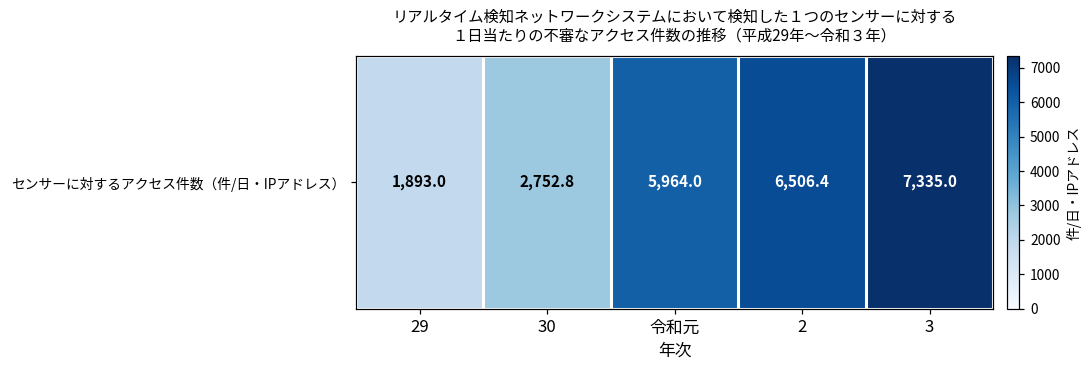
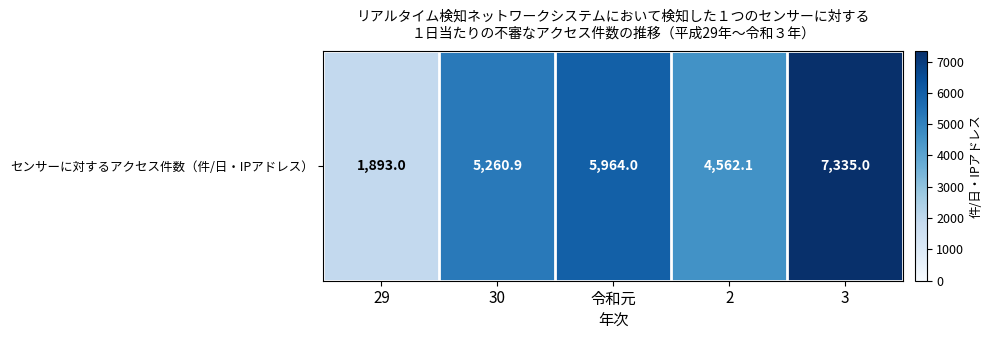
センサーに対するアクセス件数（件/日・IPアドレス）, 30: 2,752.8 -> 5,260.9
センサーに対するアクセス件数（件/日・IPアドレス）, 2: 6,506.4 -> 4,562.1
